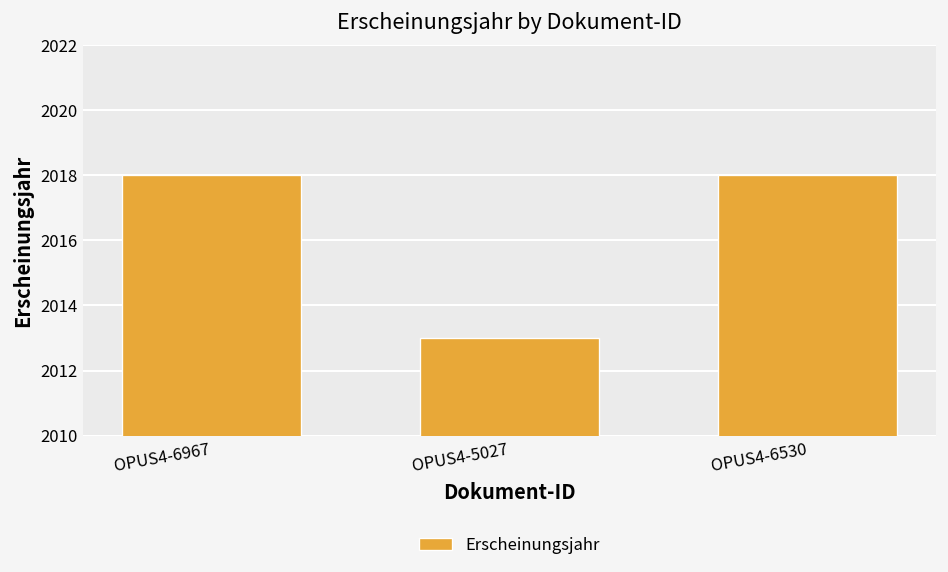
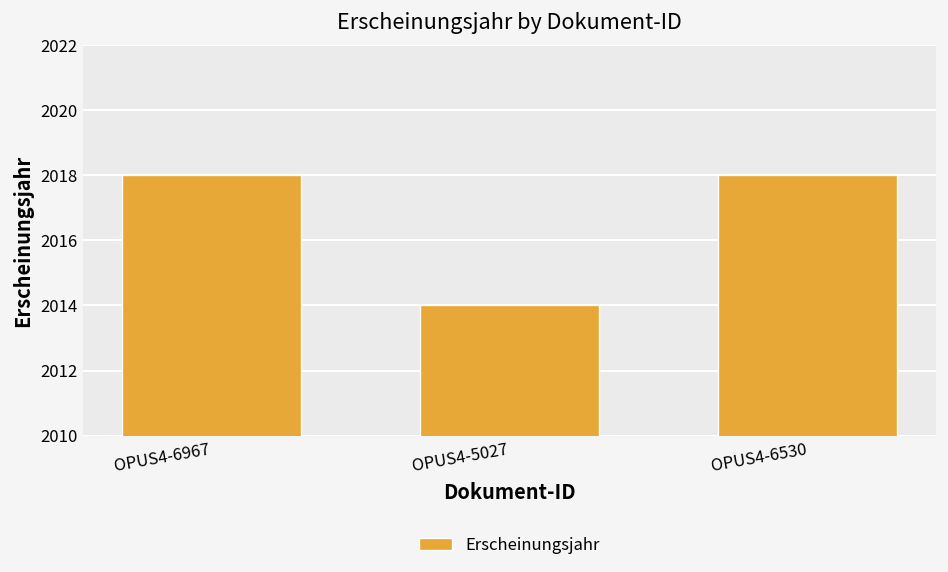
OPUS4-5027: 2013 -> 2014
